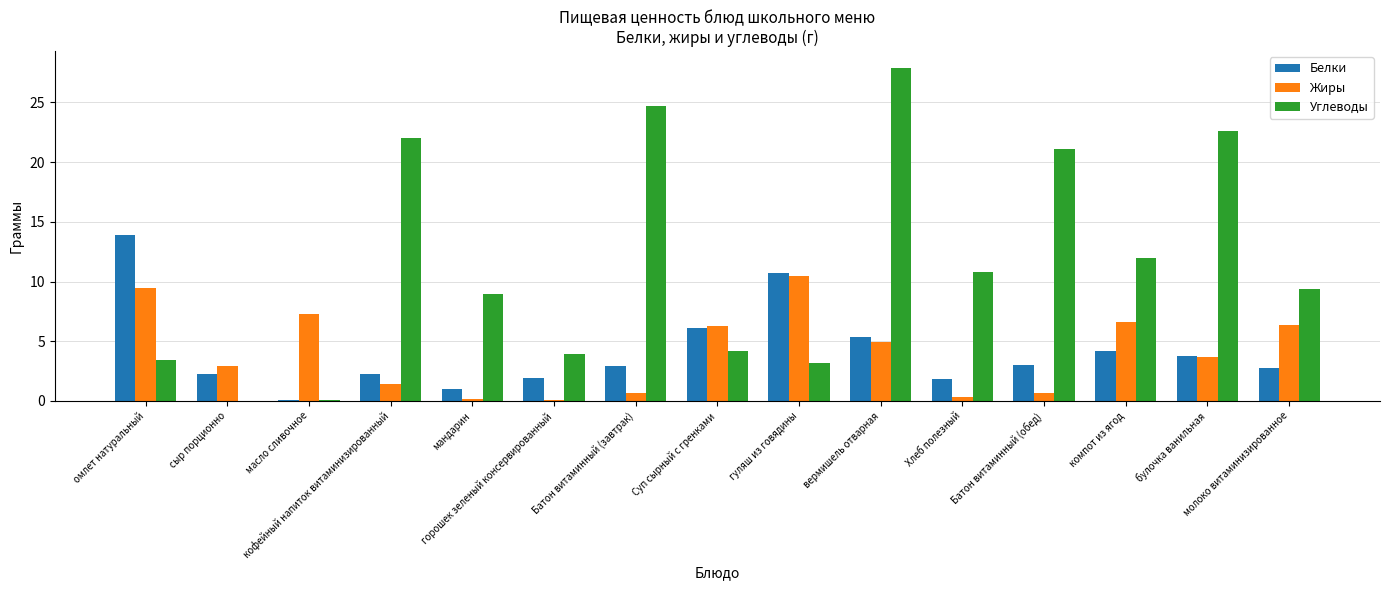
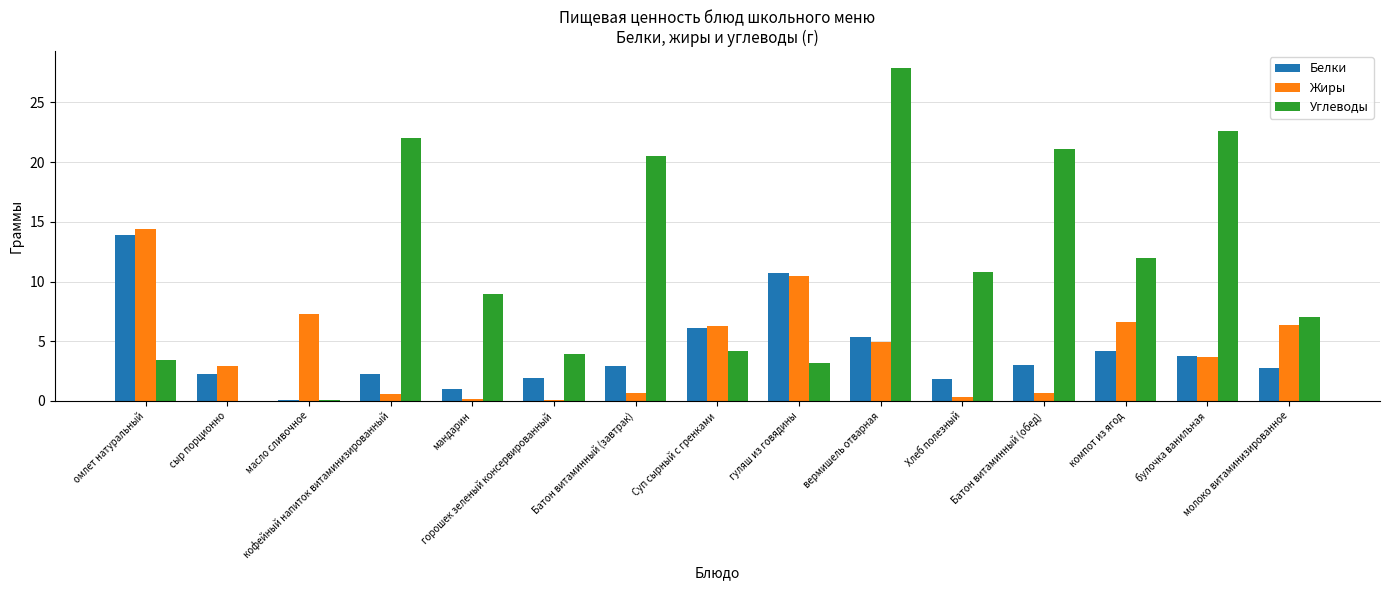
Жиры, омлет натуральный: 9.5 -> 14.4
Жиры, кофейный напиток витаминизированный: 1.4 -> 0.6
Углеводы, Батон витаминный (завтрак): 24.7 -> 20.5
Углеводы, молоко витаминизированное: 9.4 -> 7.0
